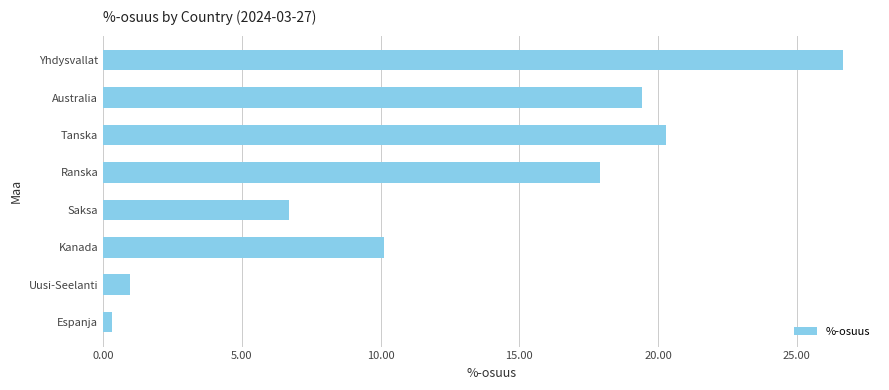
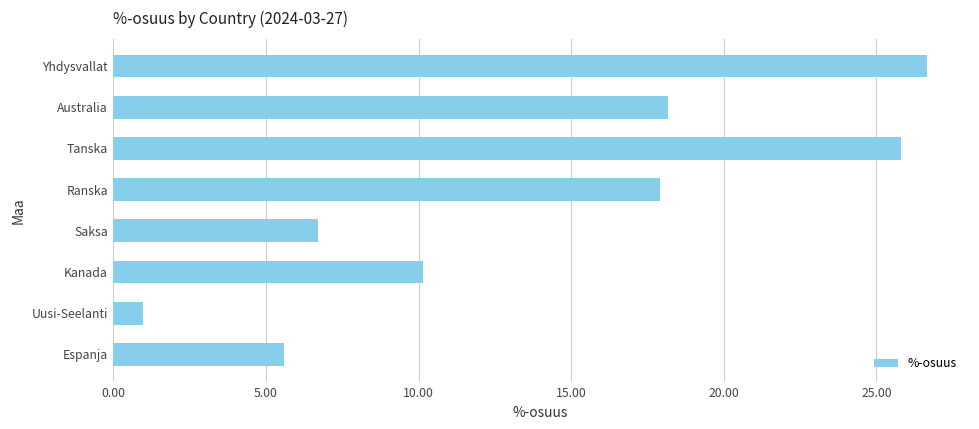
Australia: 19.4 -> 18.2
Tanska: 20.3 -> 25.8
Espanja: 0.3 -> 5.6
